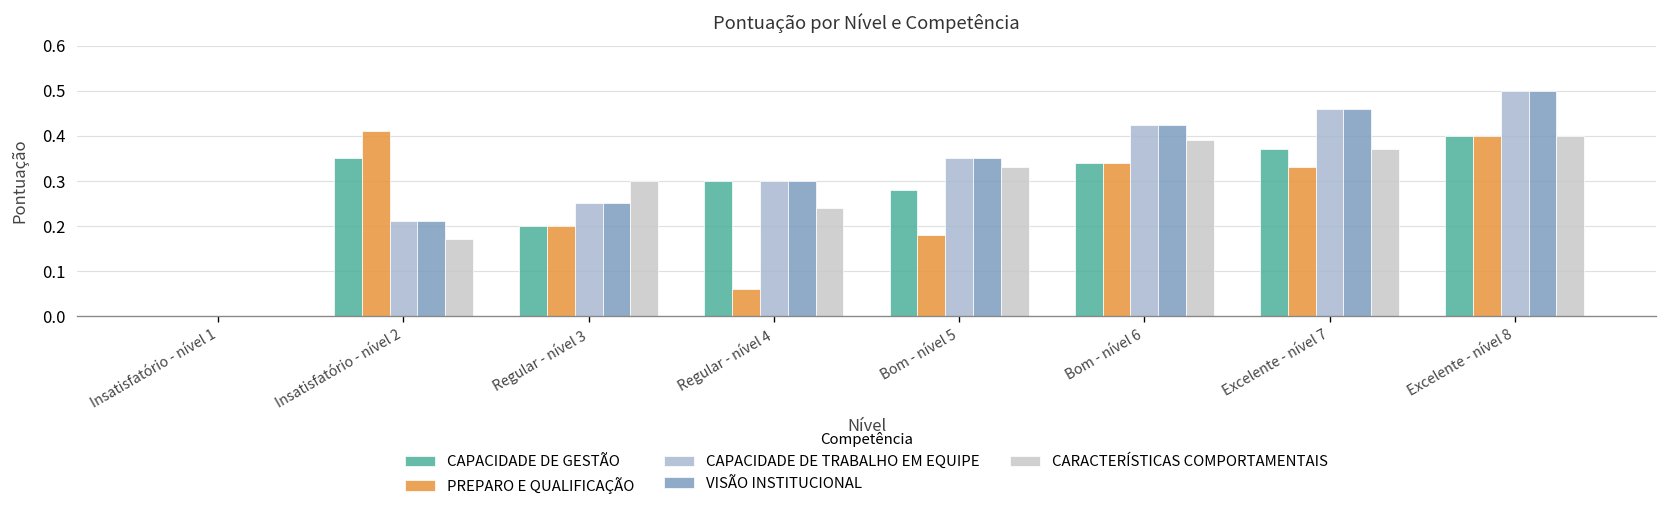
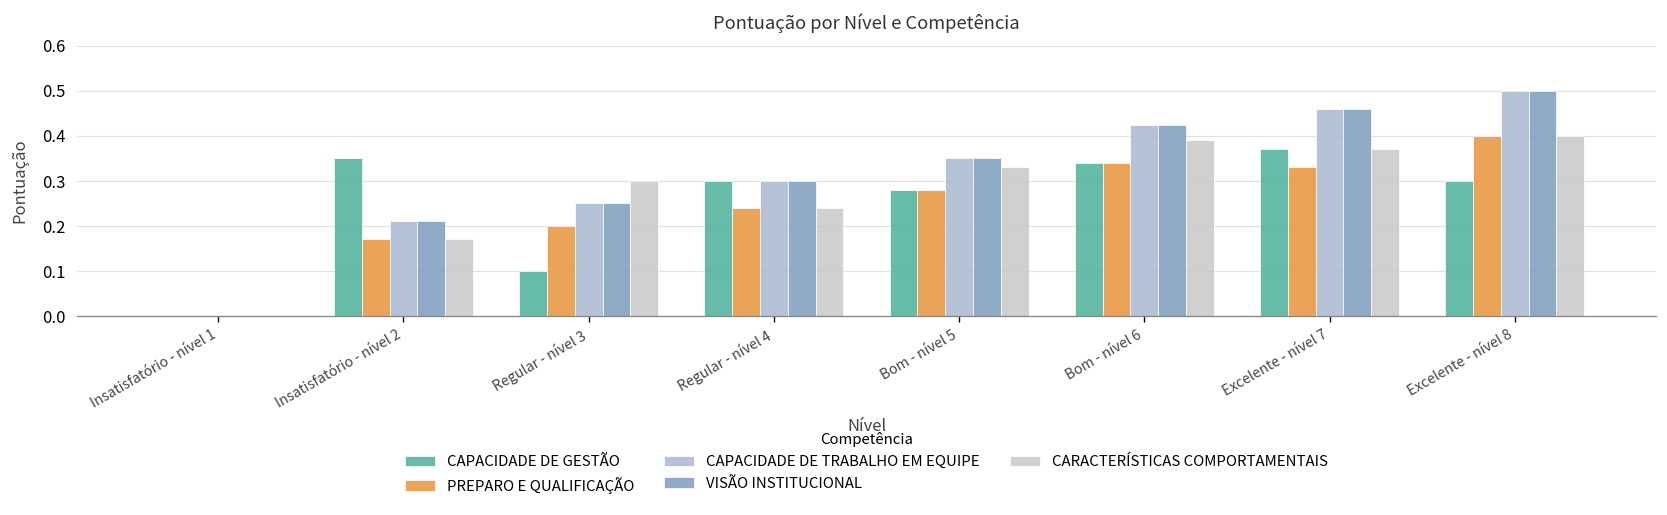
PREPARO E QUALIFICAÇÃO, Insatisfatório - nível 2: 0.41 -> 0.17
CAPACIDADE DE GESTÃO, Regular - nível 3: 0.2 -> 0.1
PREPARO E QUALIFICAÇÃO, Regular - nível 4: 0.06 -> 0.24
PREPARO E QUALIFICAÇÃO, Bom - nível 5: 0.18 -> 0.28
CAPACIDADE DE GESTÃO, Excelente - nível 8: 0.4 -> 0.3
